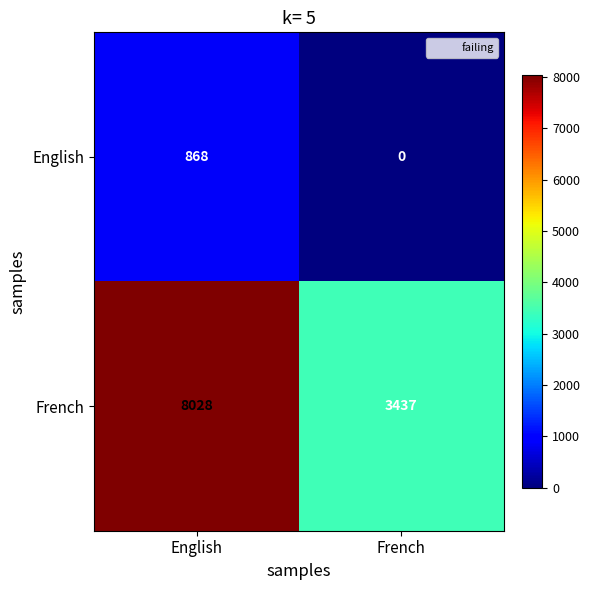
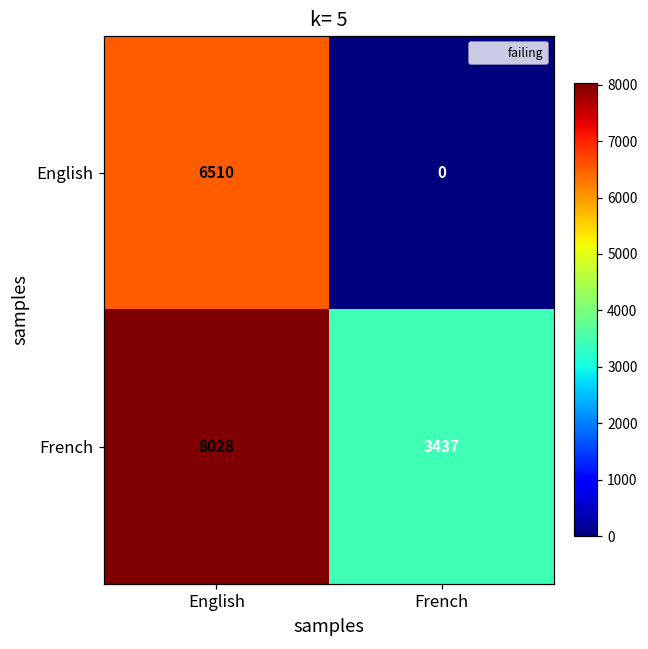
English, English: 868 -> 6510
